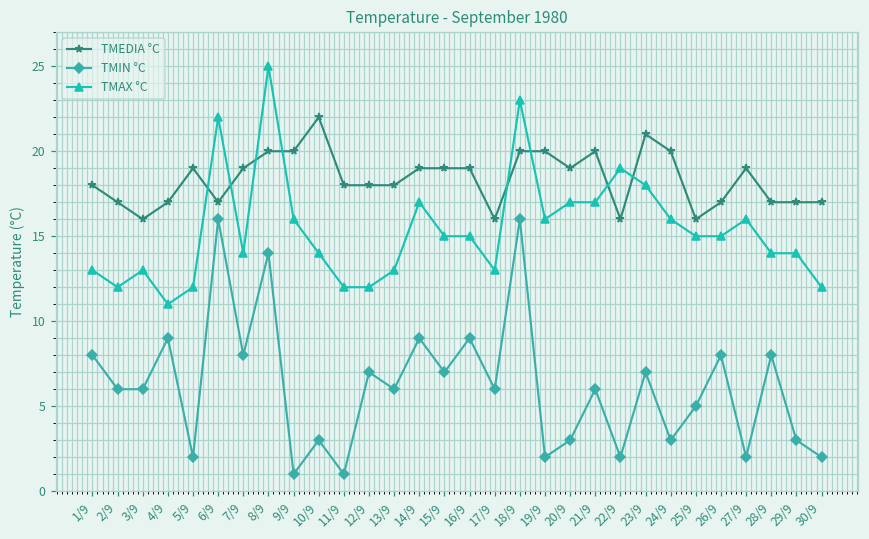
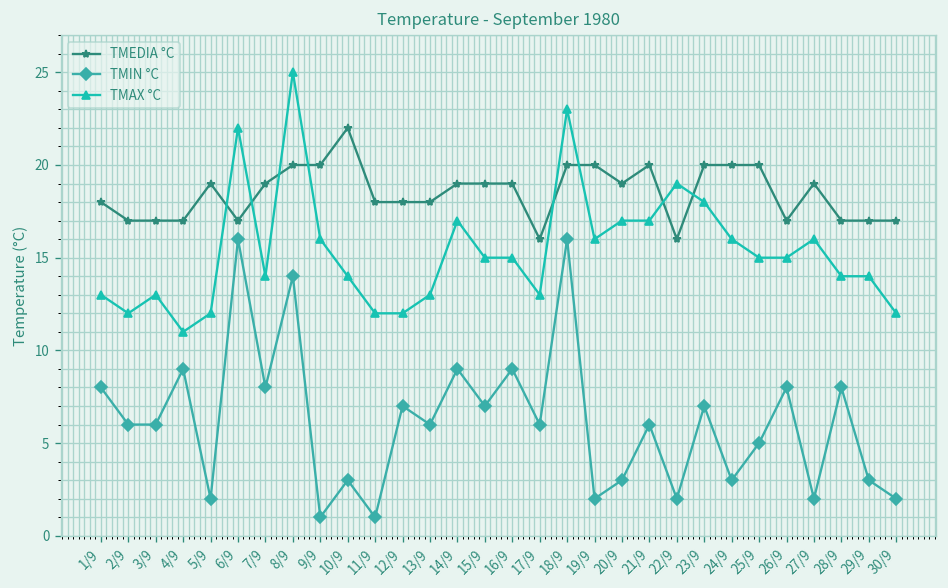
TMEDIA °C, 3/9: 16 -> 17
TMEDIA °C, 23/9: 21 -> 20
TMEDIA °C, 25/9: 16 -> 20
